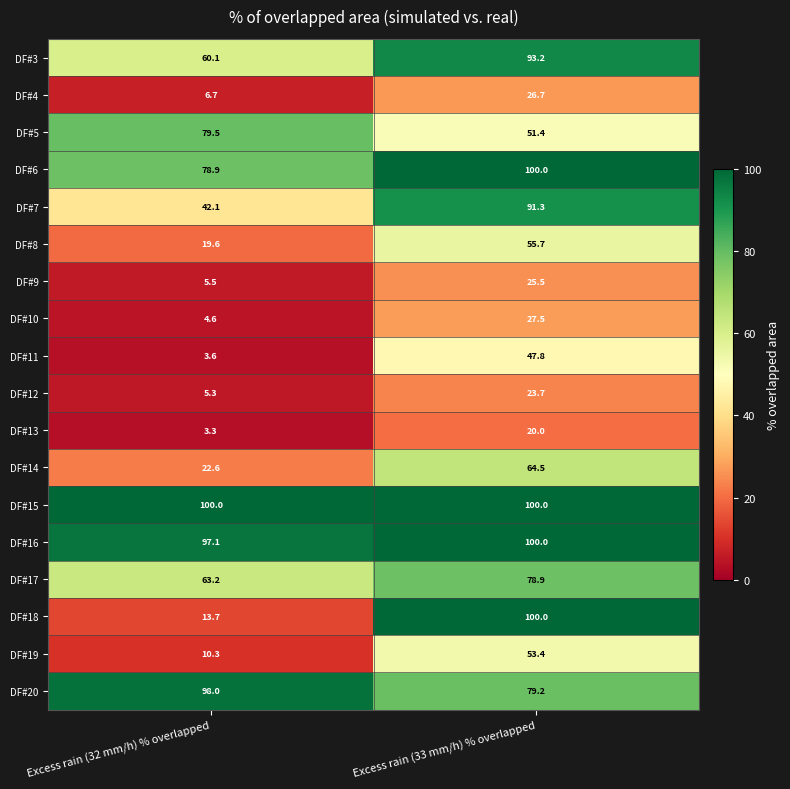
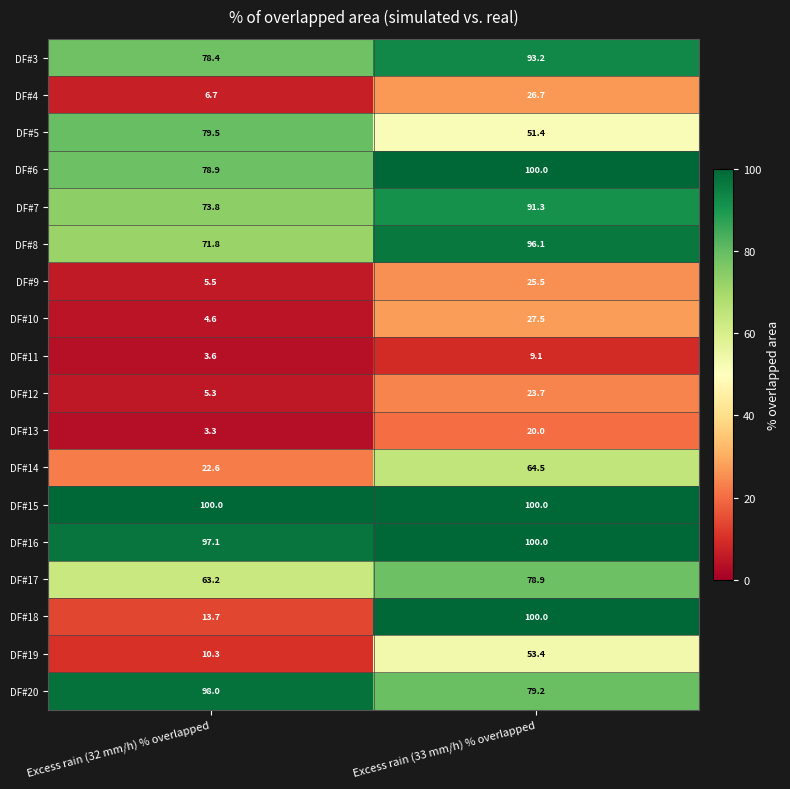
DF#3, Excess rain (32 mm/h) % overlapped: 60.1 -> 78.4
DF#7, Excess rain (32 mm/h) % overlapped: 42.1 -> 73.8
DF#8, Excess rain (32 mm/h) % overlapped: 19.6 -> 71.8
DF#8, Excess rain (33 mm/h) % overlapped: 55.7 -> 96.1
DF#11, Excess rain (33 mm/h) % overlapped: 47.8 -> 9.1
